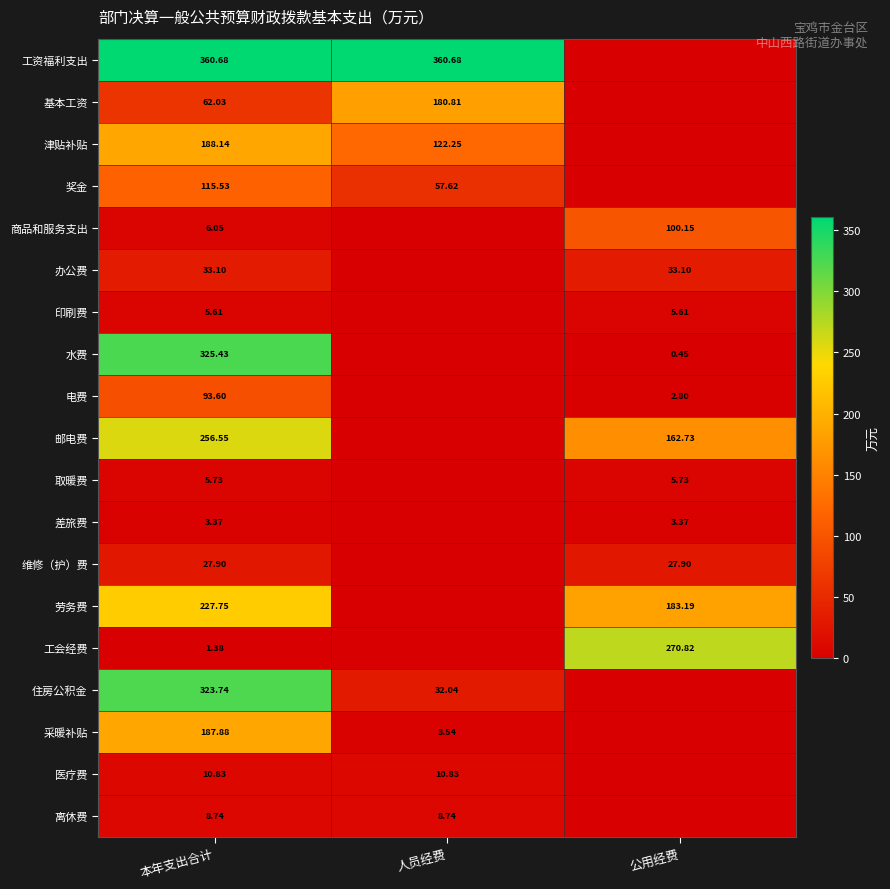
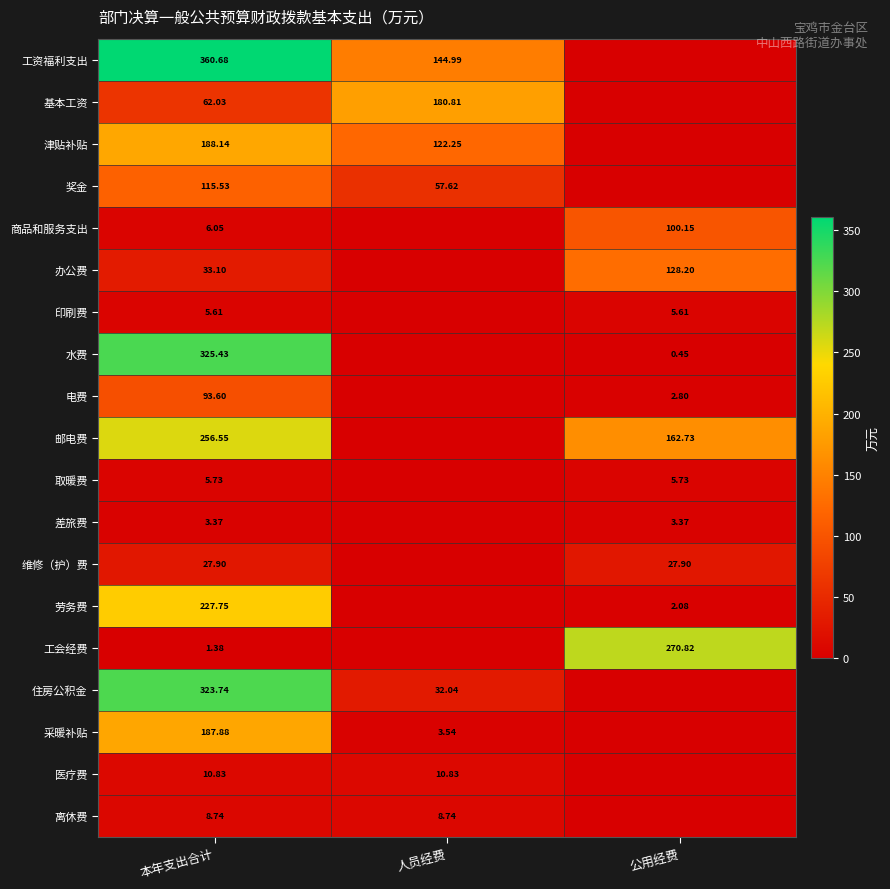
工资福利支出, 人员经费: 360.68 -> 144.99
办公费, 公用经费: 33.10 -> 128.20
劳务费, 公用经费: 183.19 -> 2.08
